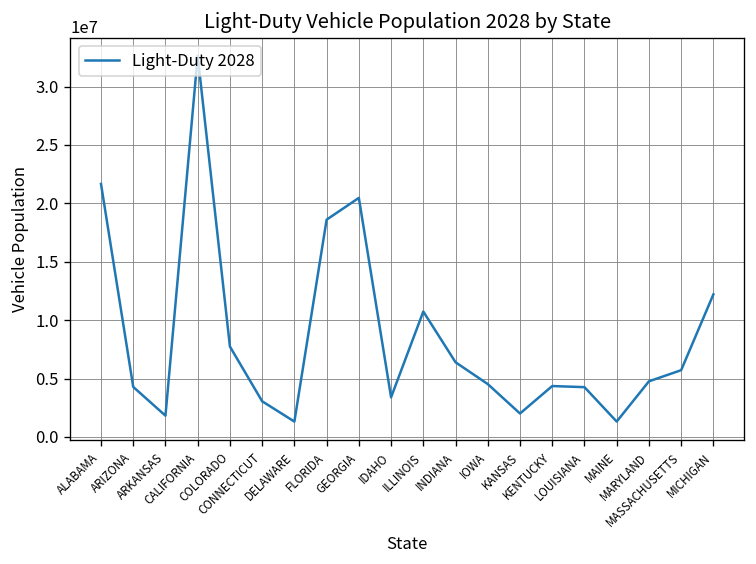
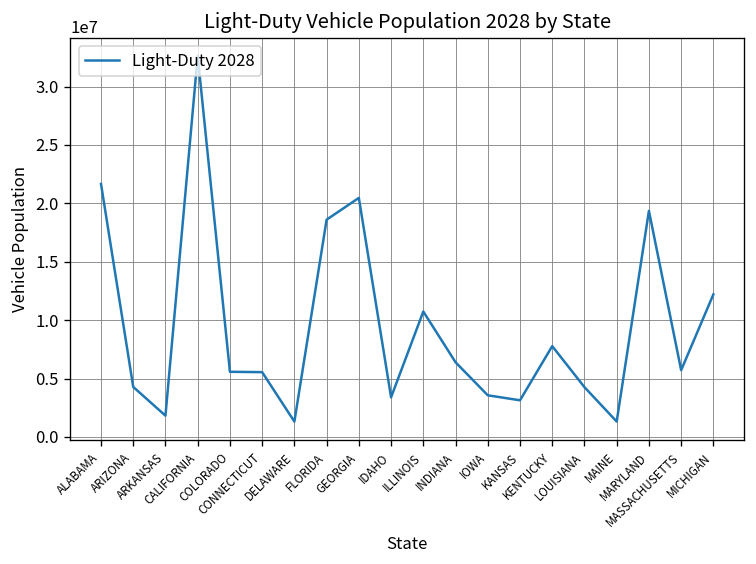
COLORADO: 8000000 -> 6000000
CONNECTICUT: 3000000 -> 6000000
IOWA: 5000000 -> 4000000
KANSAS: 2000000 -> 3000000
KENTUCKY: 4000000 -> 8000000
MARYLAND: 5000000 -> 19000000
